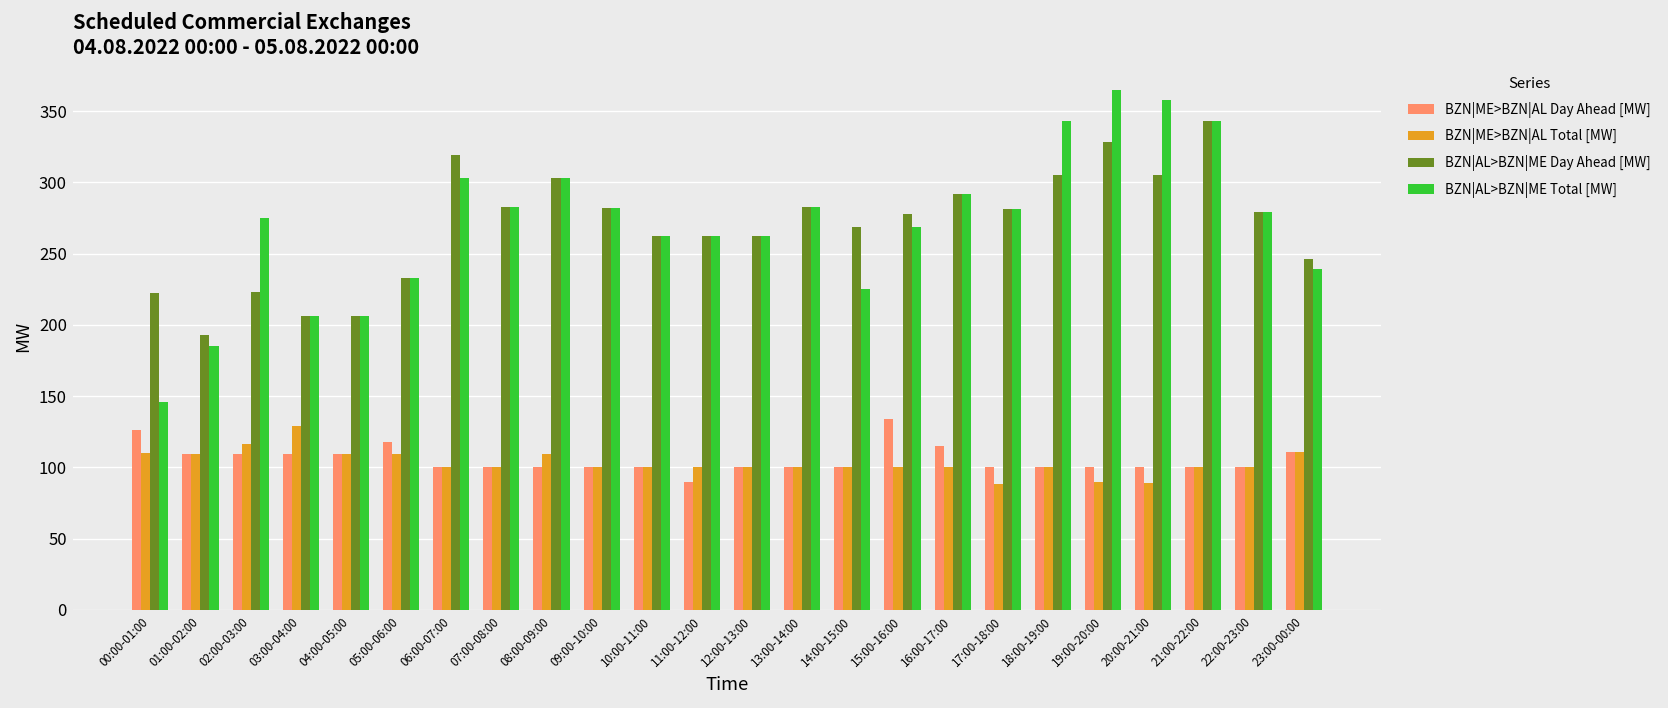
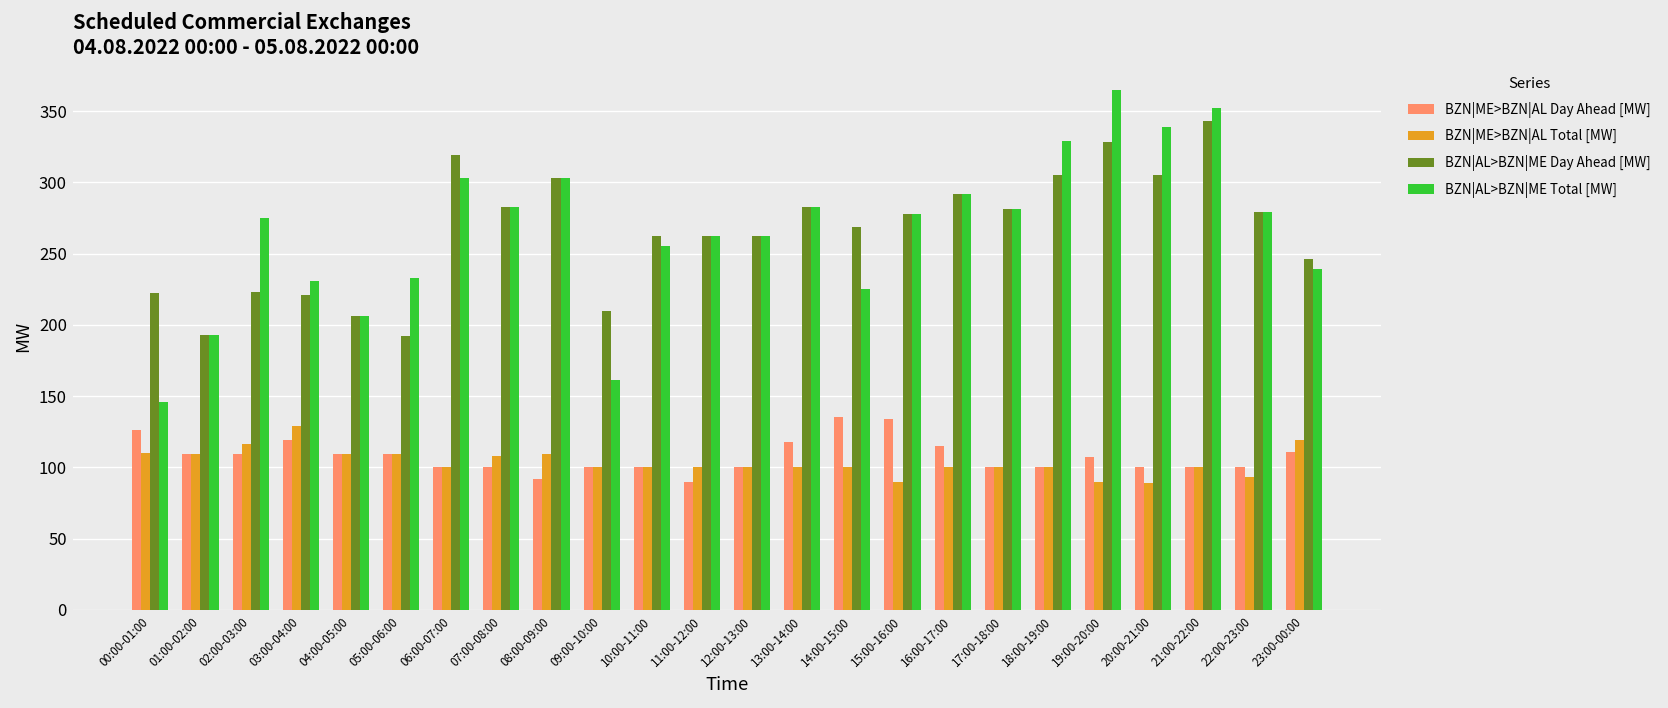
BZN|AL>BZN|ME Total [MW], 01:00-02:00: 185 -> 193
BZN|ME>BZN|AL Day Ahead [MW], 03:00-04:00: 109 -> 119
BZN|AL>BZN|ME Day Ahead [MW], 03:00-04:00: 206 -> 221
BZN|AL>BZN|ME Total [MW], 03:00-04:00: 206 -> 231
BZN|ME>BZN|AL Day Ahead [MW], 05:00-06:00: 118 -> 109
BZN|AL>BZN|ME Day Ahead [MW], 05:00-06:00: 233 -> 192
BZN|ME>BZN|AL Total [MW], 07:00-08:00: 100 -> 108
BZN|ME>BZN|AL Day Ahead [MW], 08:00-09:00: 100 -> 92
BZN|AL>BZN|ME Day Ahead [MW], 09:00-10:00: 282 -> 210
BZN|AL>BZN|ME Total [MW], 09:00-10:00: 282 -> 161
BZN|AL>BZN|ME Total [MW], 10:00-11:00: 262 -> 255
BZN|ME>BZN|AL Day Ahead [MW], 13:00-14:00: 100 -> 118
BZN|ME>BZN|AL Day Ahead [MW], 14:00-15:00: 100 -> 135
BZN|ME>BZN|AL Total [MW], 15:00-16:00: 100 -> 90
BZN|AL>BZN|ME Total [MW], 15:00-16:00: 269 -> 278
BZN|ME>BZN|AL Total [MW], 17:00-18:00: 88 -> 100
BZN|AL>BZN|ME Total [MW], 18:00-19:00: 343 -> 329
BZN|ME>BZN|AL Day Ahead [MW], 19:00-20:00: 100 -> 107
BZN|AL>BZN|ME Total [MW], 20:00-21:00: 358 -> 339
BZN|AL>BZN|ME Total [MW], 21:00-22:00: 343 -> 352
BZN|ME>BZN|AL Total [MW], 22:00-23:00: 100 -> 93
BZN|ME>BZN|AL Total [MW], 23:00-00:00: 111 -> 119
